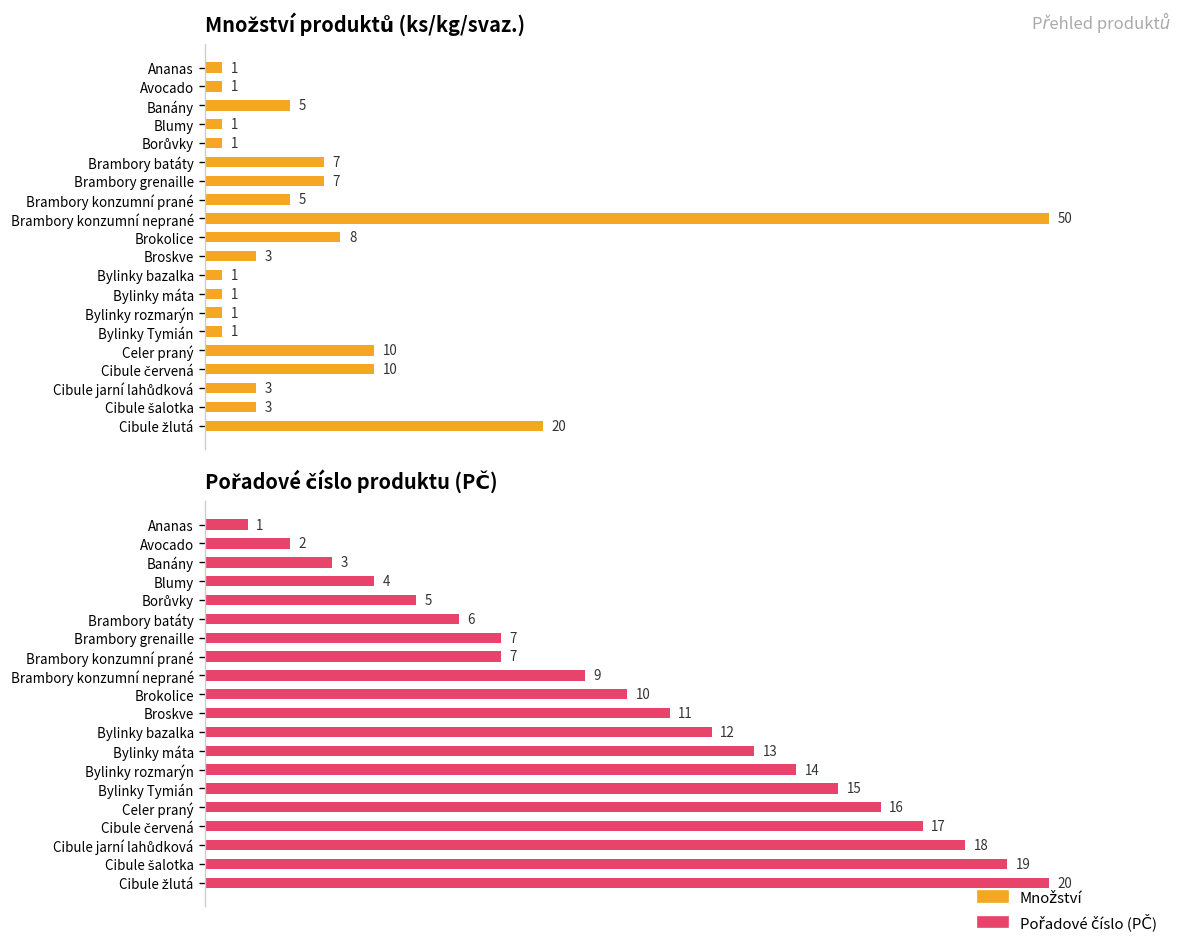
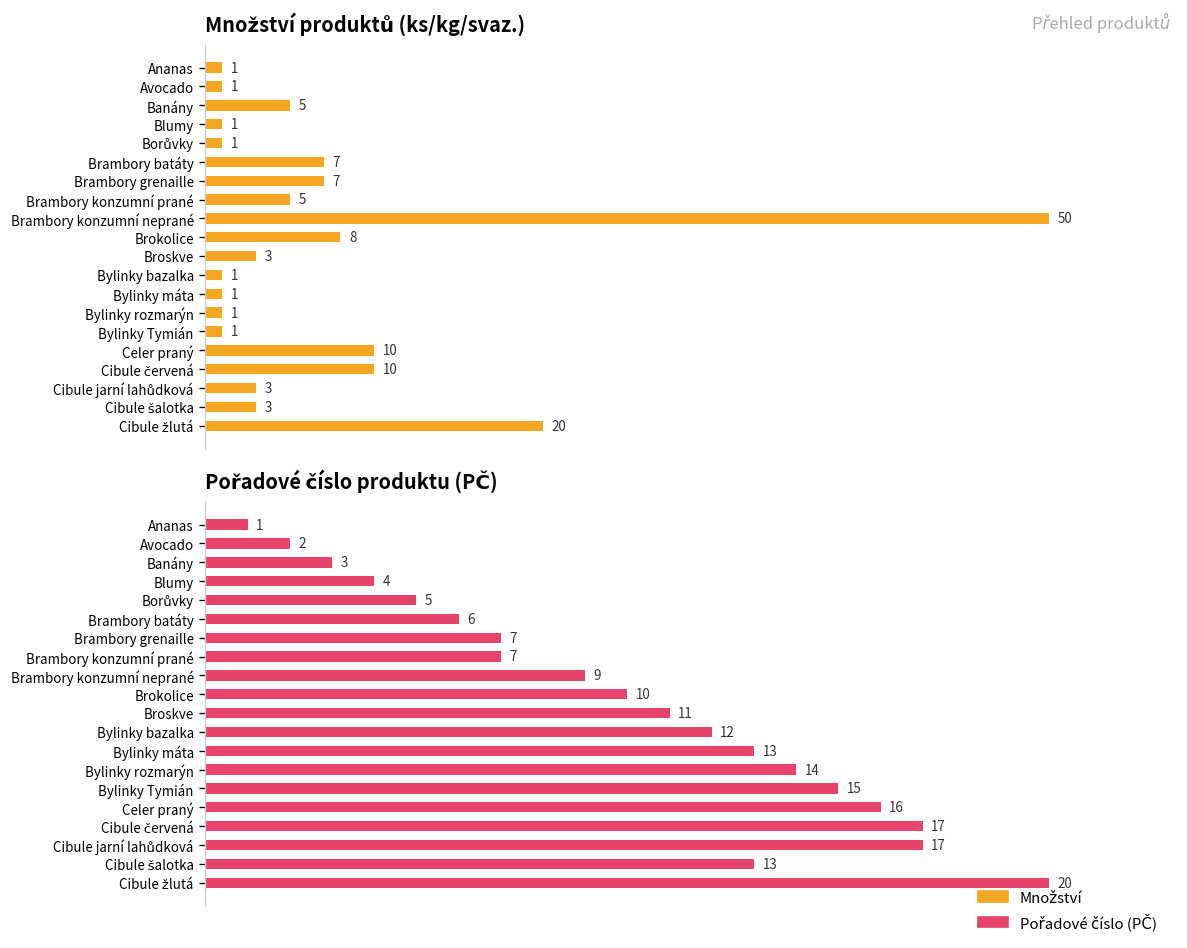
Pořadové číslo produktu (PČ), Cibule jarní lahůdková: 18 -> 17
Pořadové číslo produktu (PČ), Cibule šalotka: 19 -> 13
